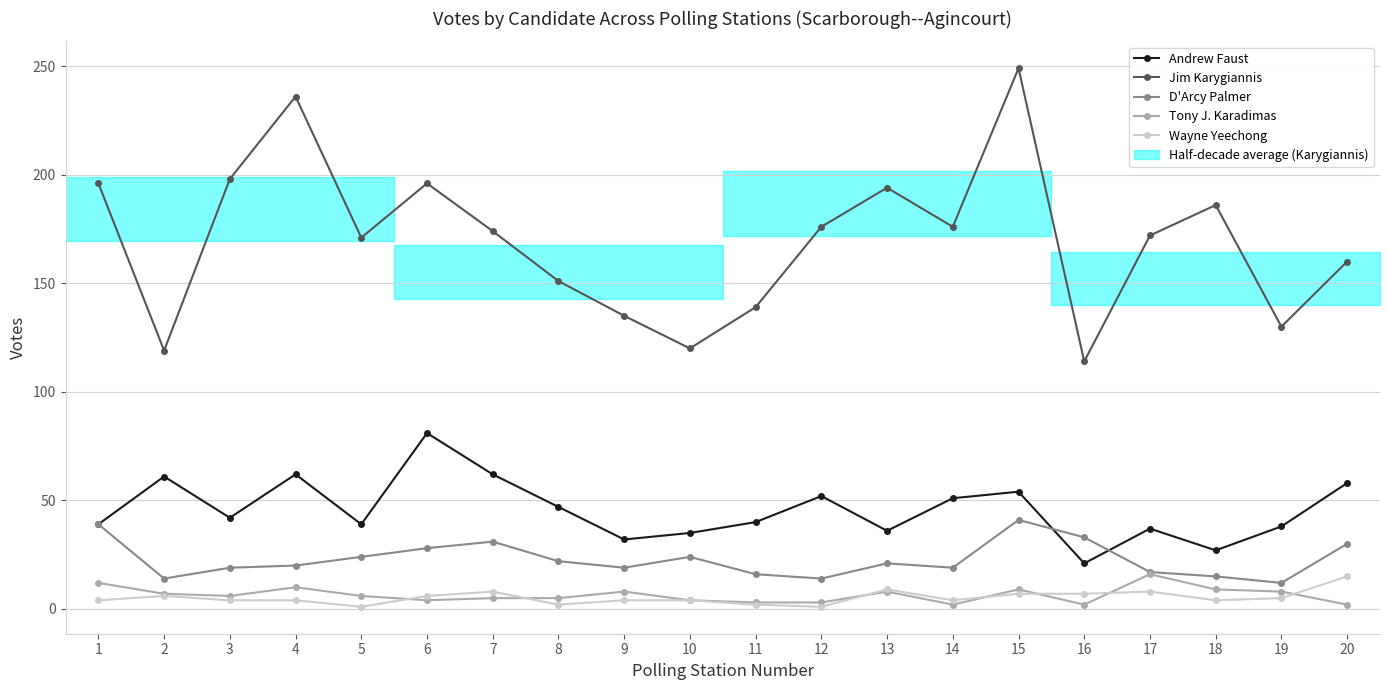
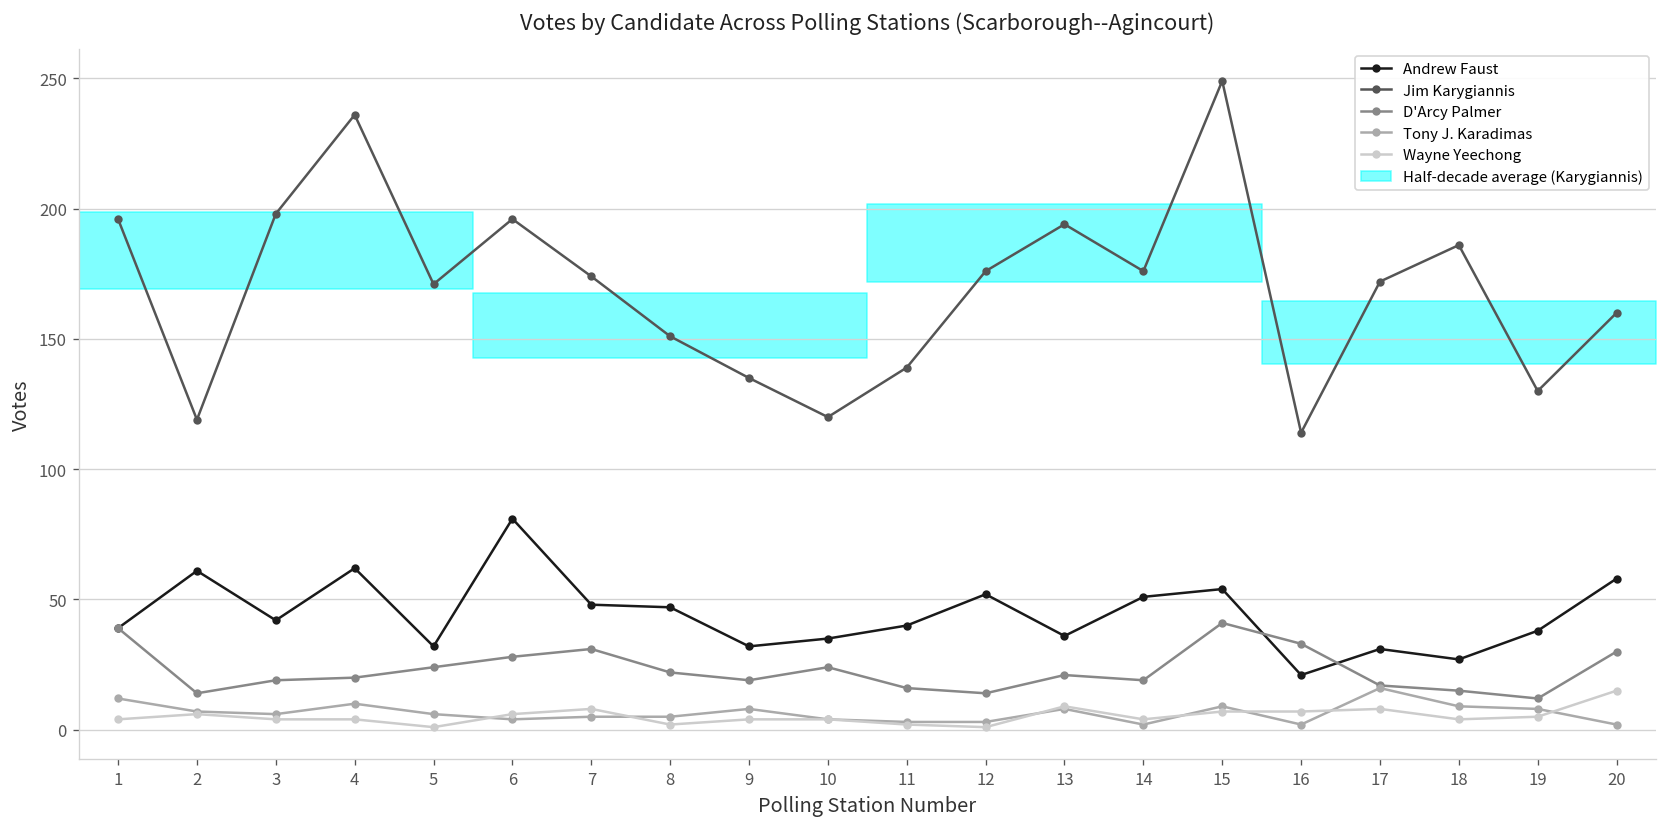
Andrew Faust, 5: 39 -> 32
Andrew Faust, 7: 62 -> 48
Andrew Faust, 17: 37 -> 31
